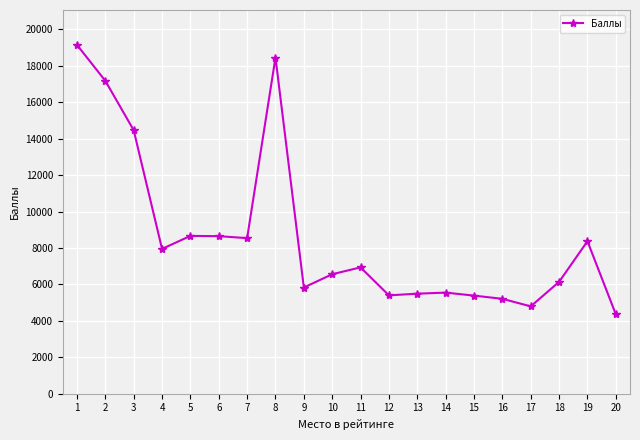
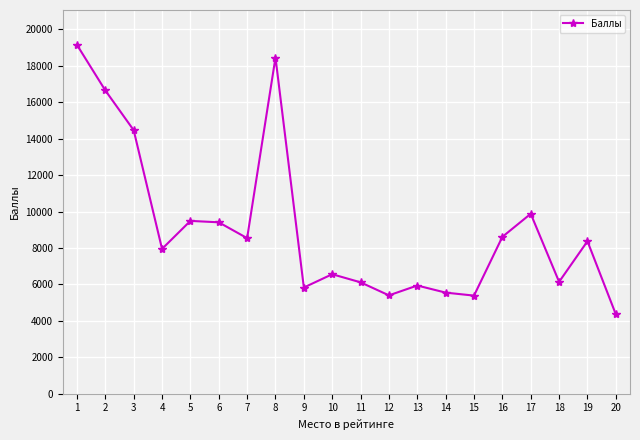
2: 17200 -> 16700
5: 8700 -> 9500
6: 8600 -> 9400
11: 6900 -> 6100
13: 5500 -> 5900
16: 5200 -> 8600
17: 4800 -> 9900
